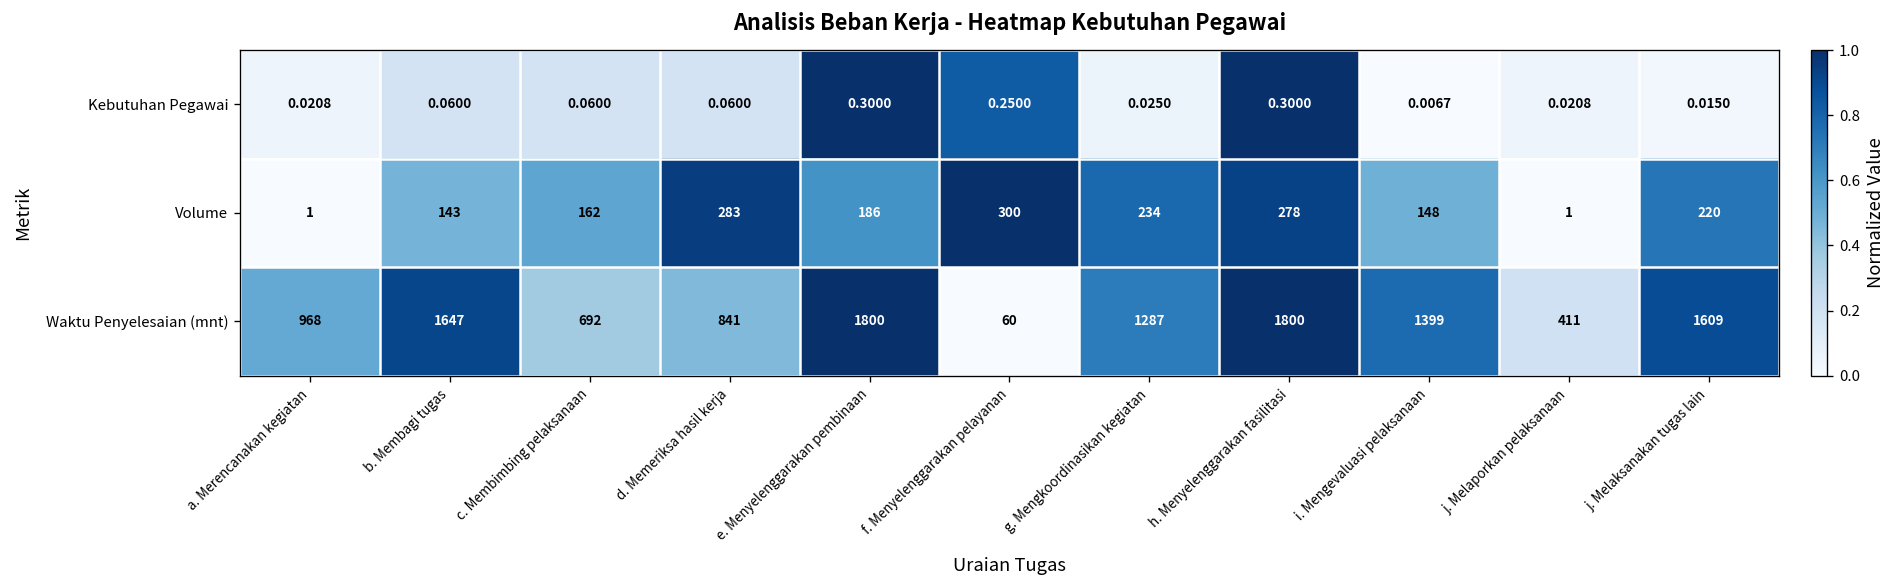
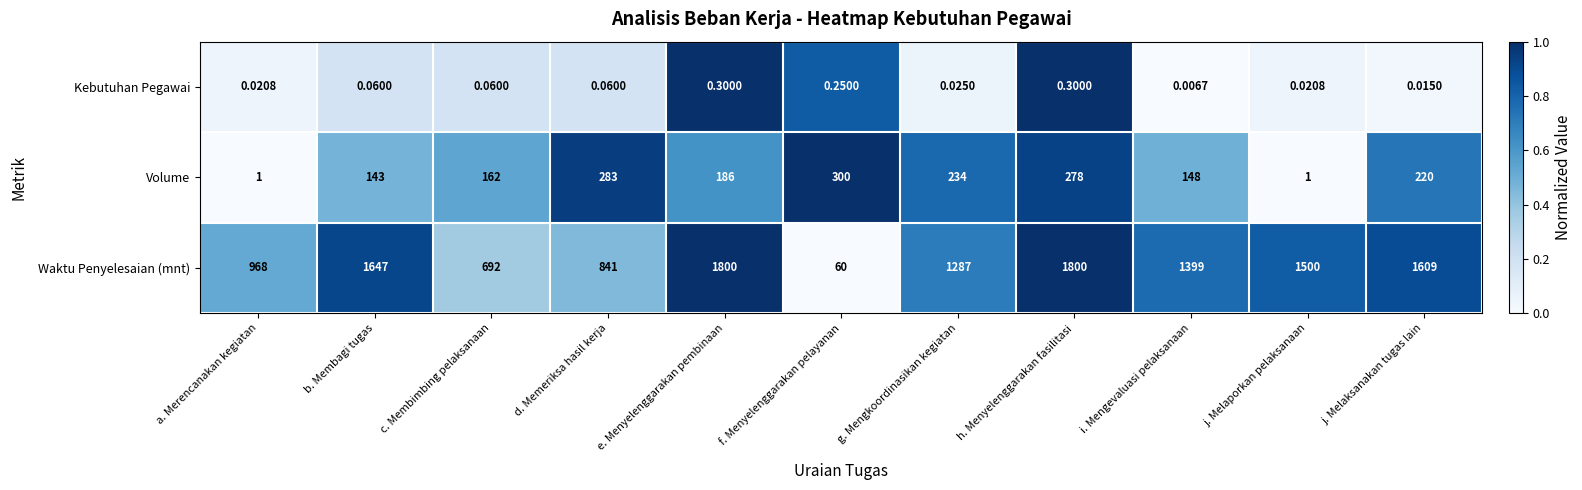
Waktu Penyelesaian (mnt), j. Melaporkan pelaksanaan: 411 -> 1500
